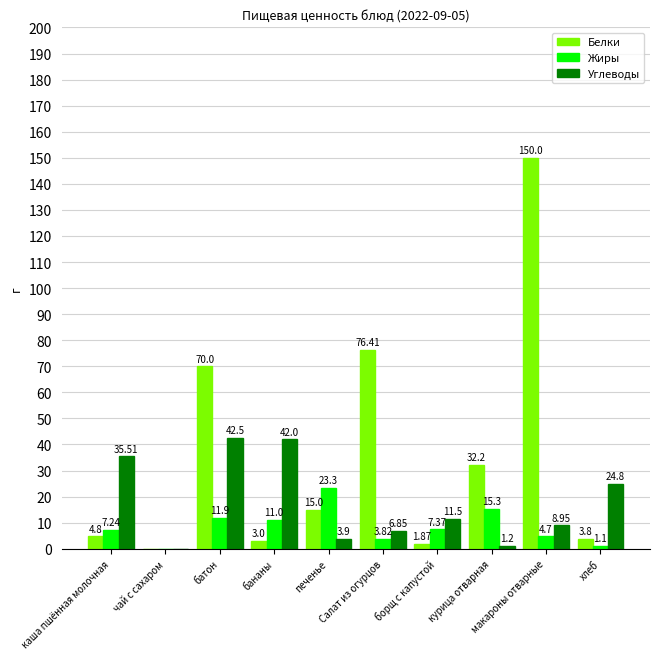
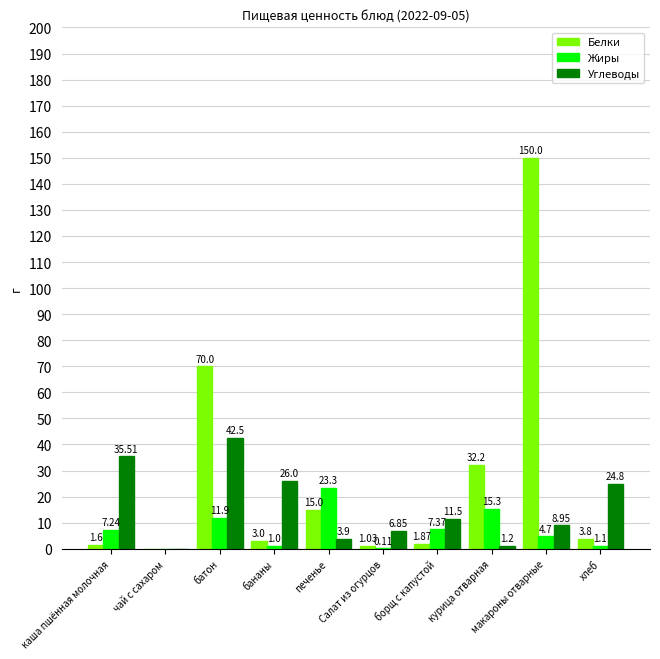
Белки, каша пшённая молочная: 4.8 -> 1.6
Жиры, бананы: 11.0 -> 1.0
Углеводы, бананы: 42.0 -> 26.0
Белки, Салат из огурцов: 76.41 -> 1.03
Жиры, Салат из огурцов: 3.82 -> 0.11
